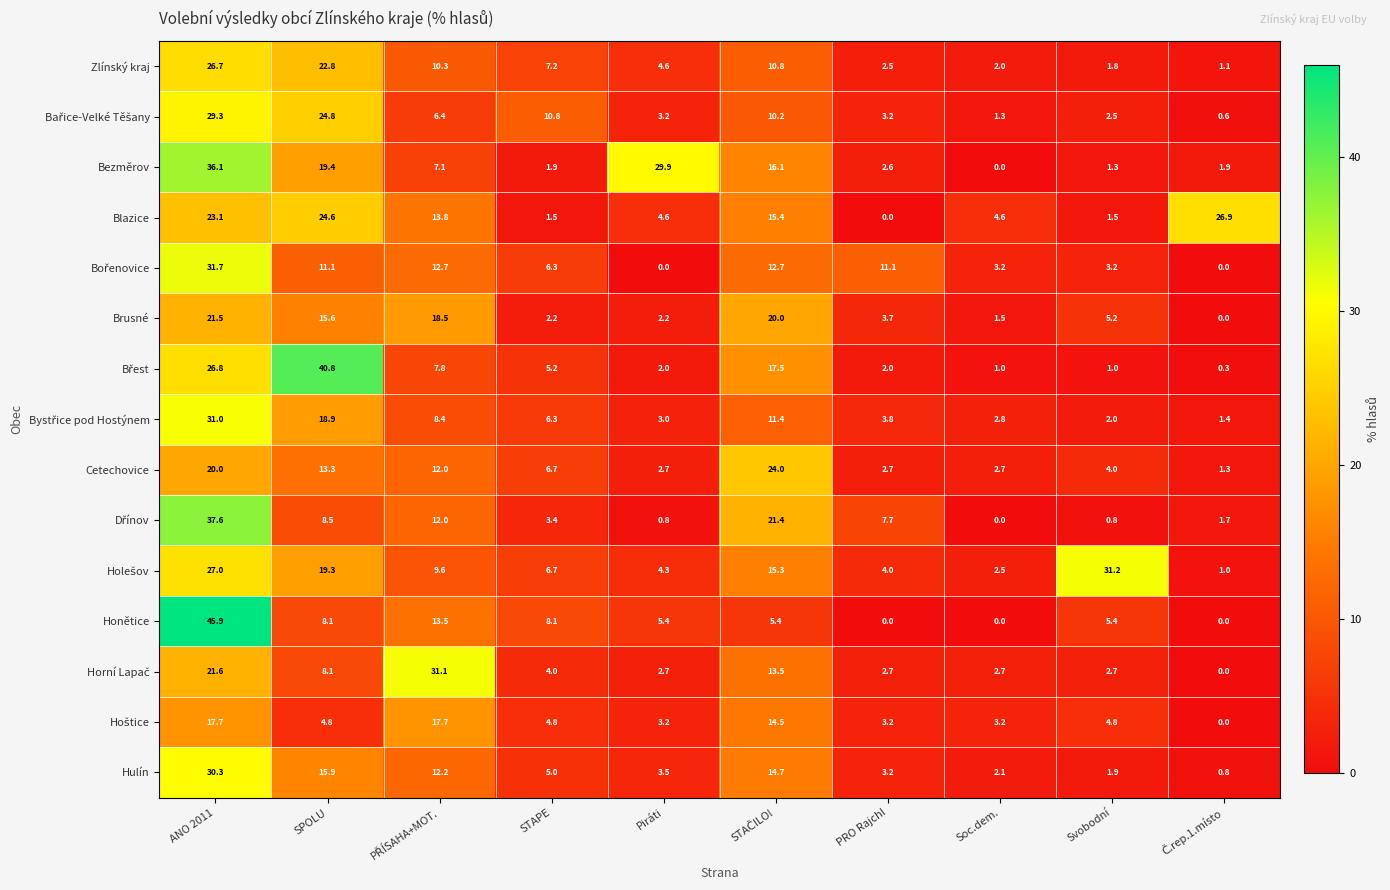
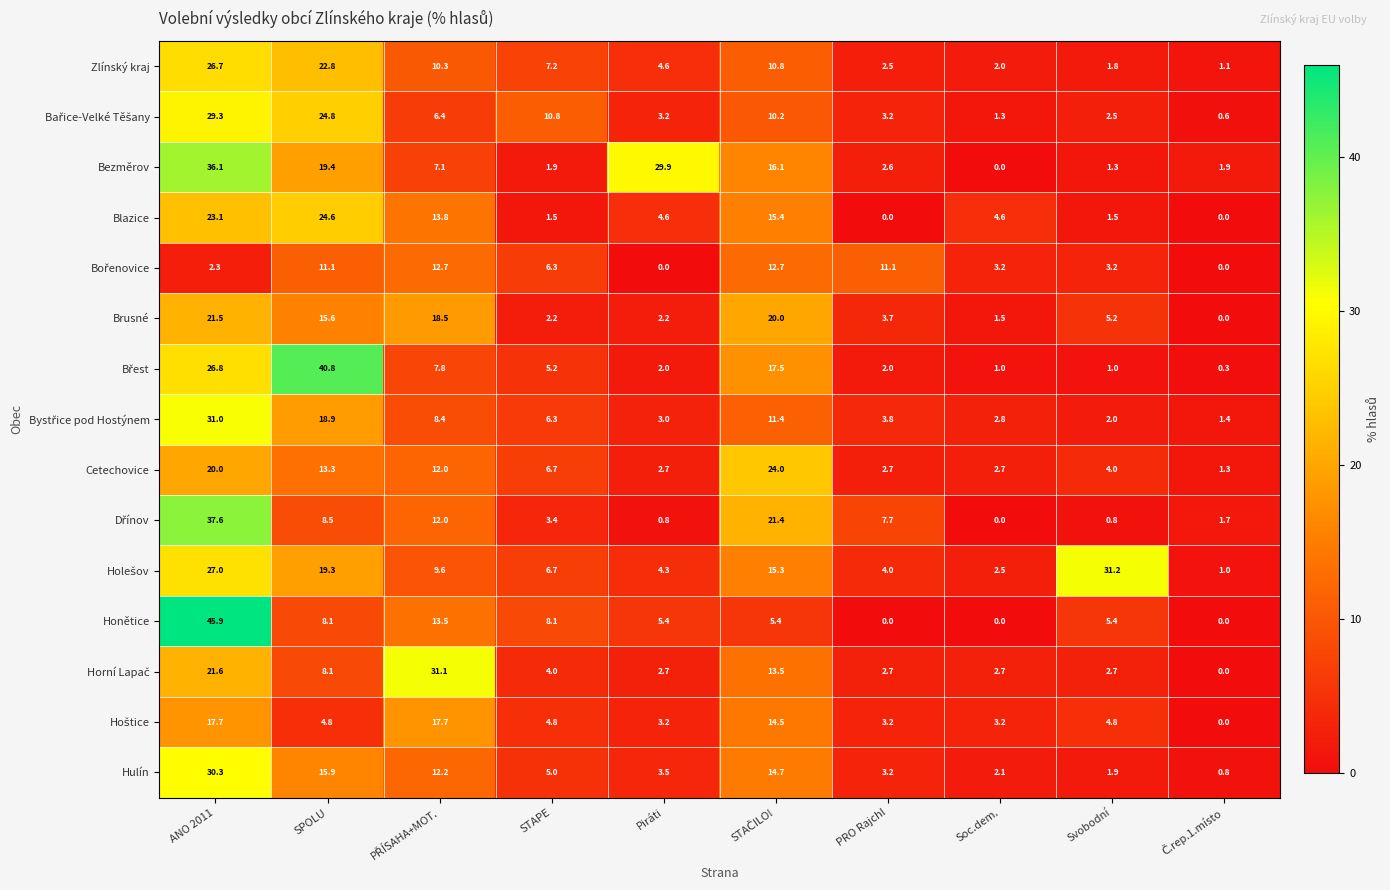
Blazice, Č.rep.1.místo: 26.9 -> 0.0
Bořenovice, ANO 2011: 31.7 -> 2.3
